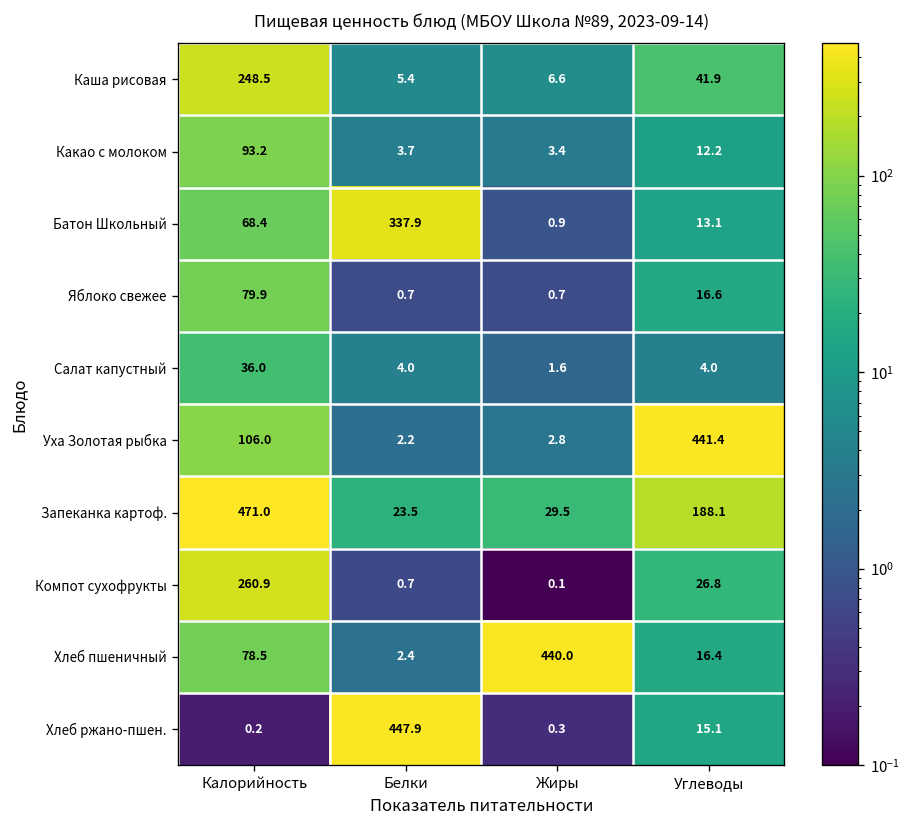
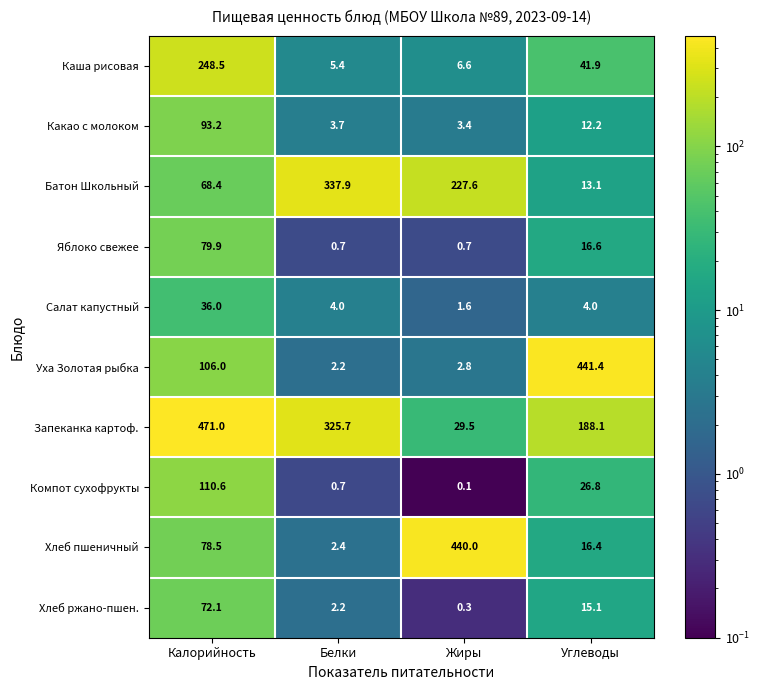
Батон Школьный, Жиры: 0.9 -> 227.6
Запеканка картоф., Белки: 23.5 -> 325.7
Компот сухофрукты, Калорийность: 260.9 -> 110.6
Хлеб ржано-пшен., Калорийность: 0.2 -> 72.1
Хлеб ржано-пшен., Белки: 447.9 -> 2.2
